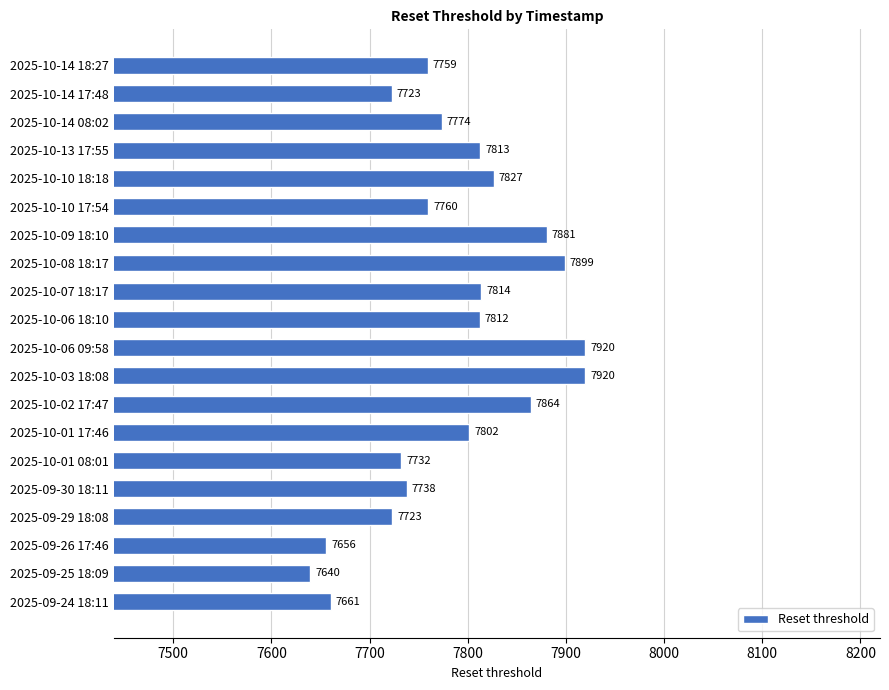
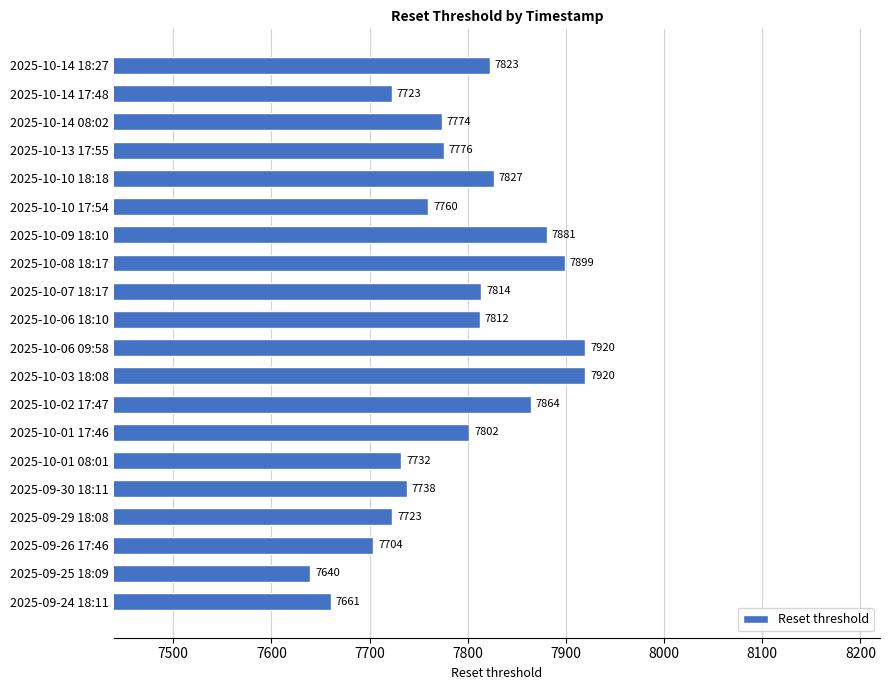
2025-10-14 18:27: 7759 -> 7823
2025-10-13 17:55: 7813 -> 7776
2025-09-26 17:46: 7656 -> 7704
